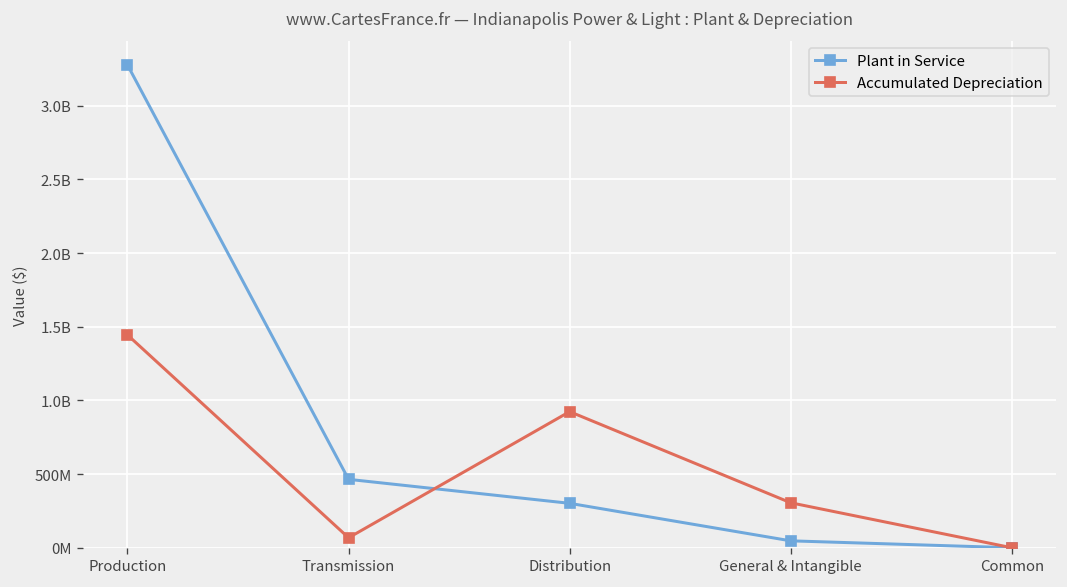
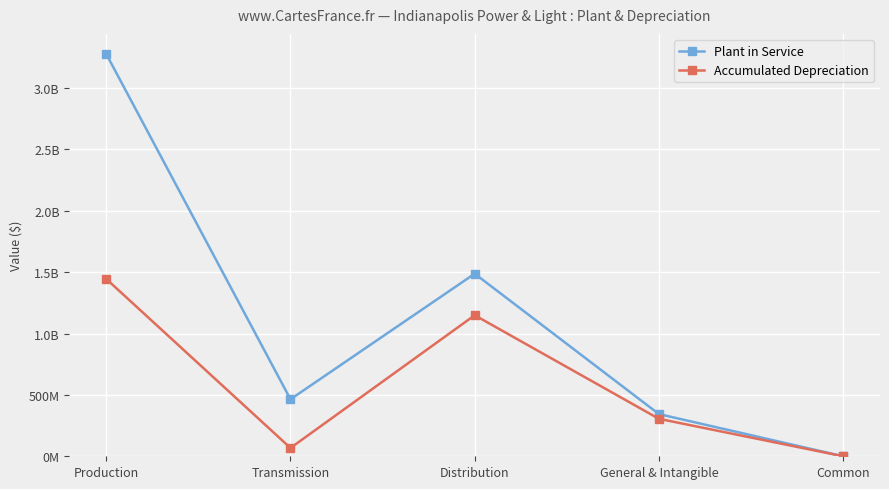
Plant in Service, Distribution: 300000000 -> 1490000000
Accumulated Depreciation, Distribution: 920000000 -> 1150000000
Plant in Service, General & Intangible: 50000000 -> 340000000
